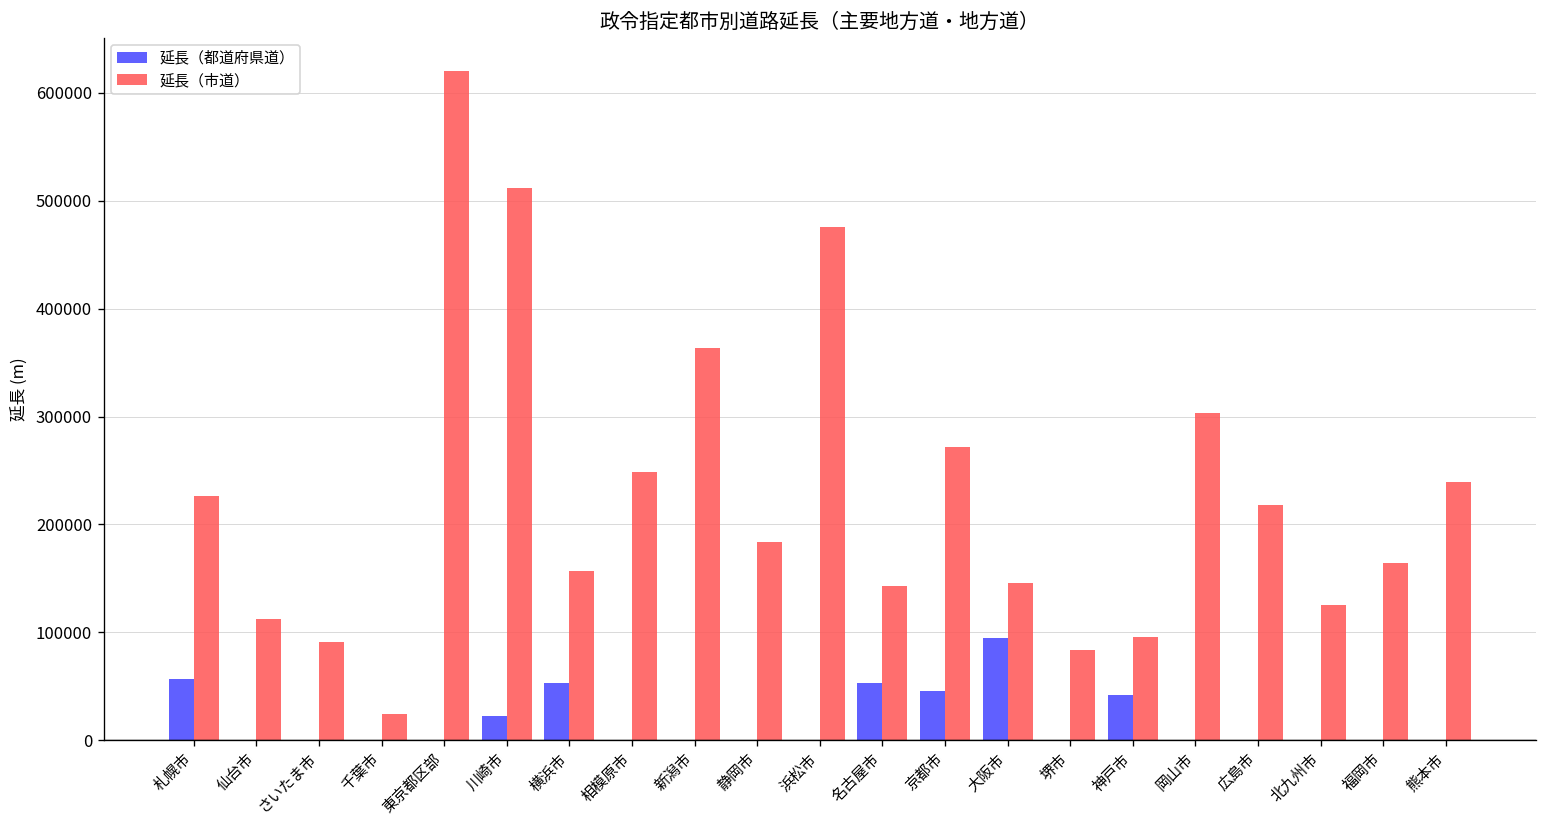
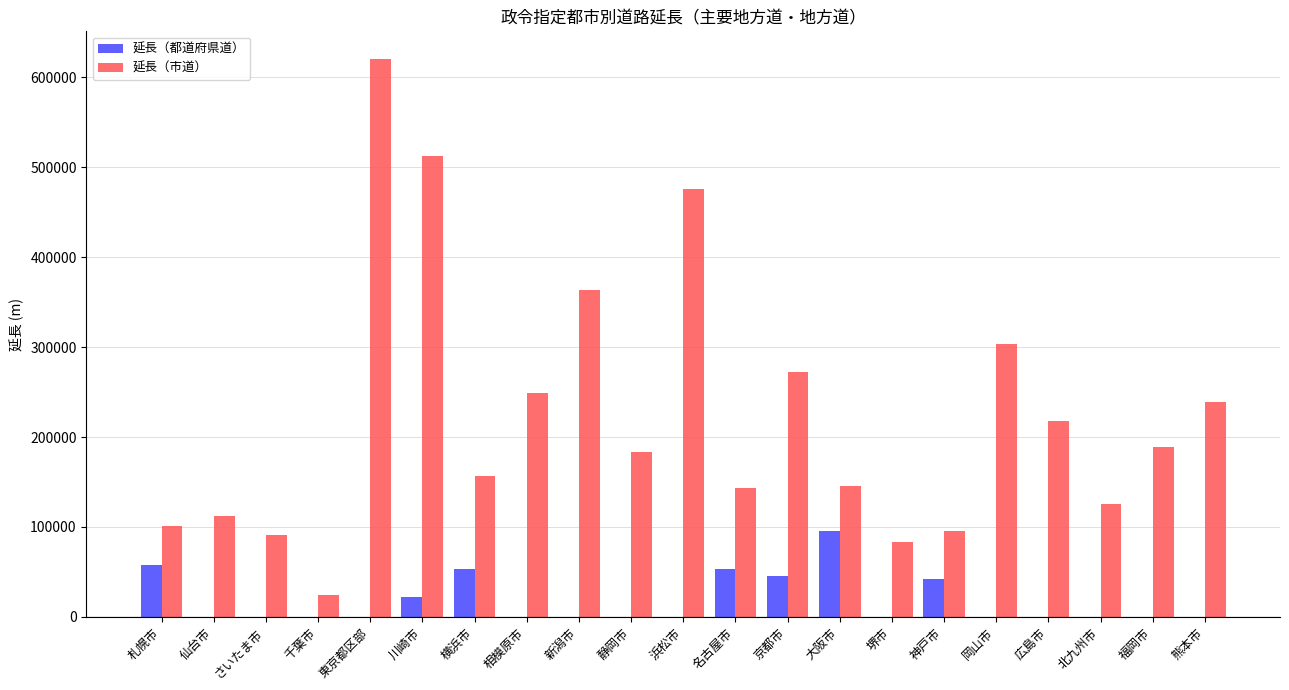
延長（市道）, 札幌市: 230000 -> 100000
延長（市道）, 福岡市: 160000 -> 190000
